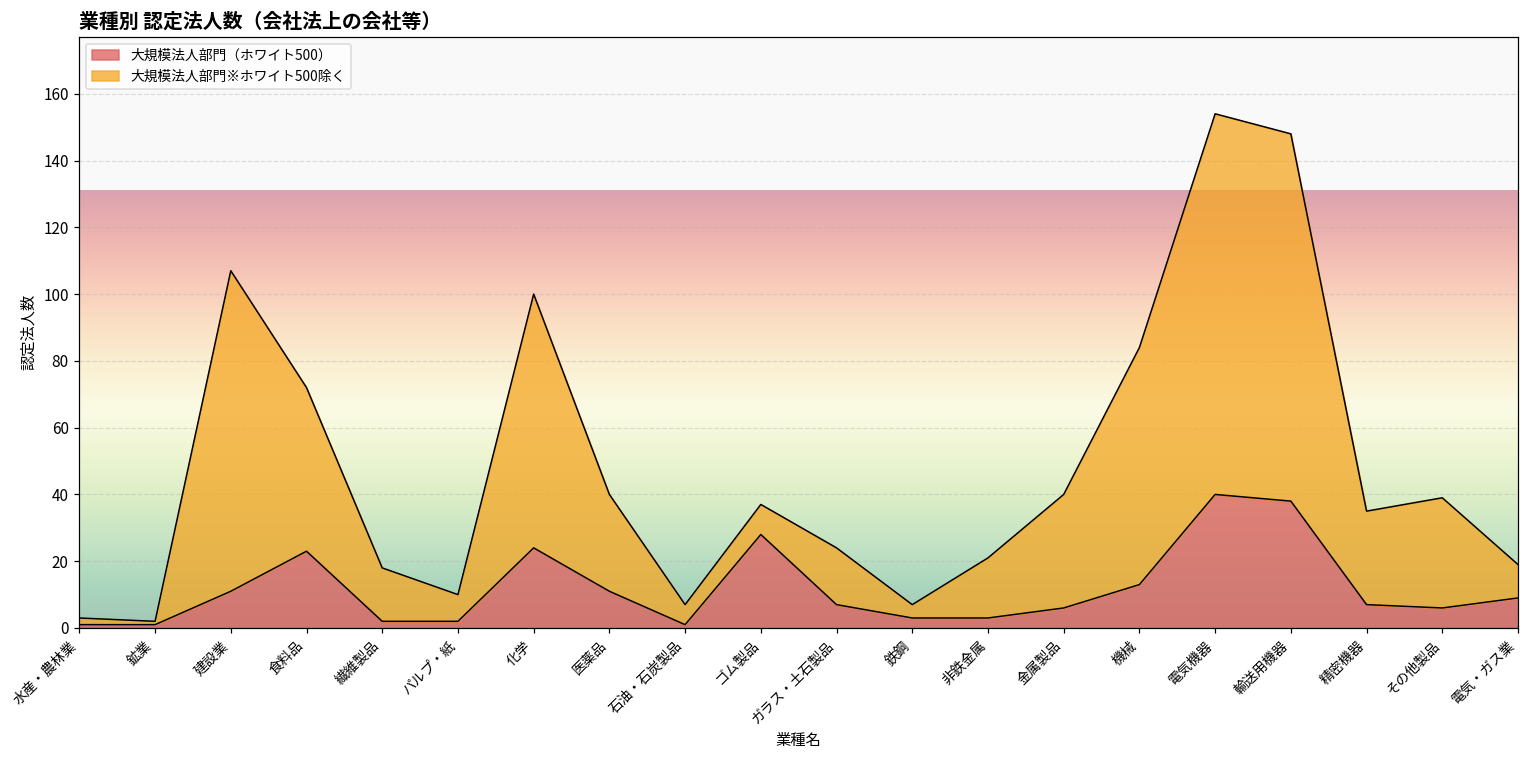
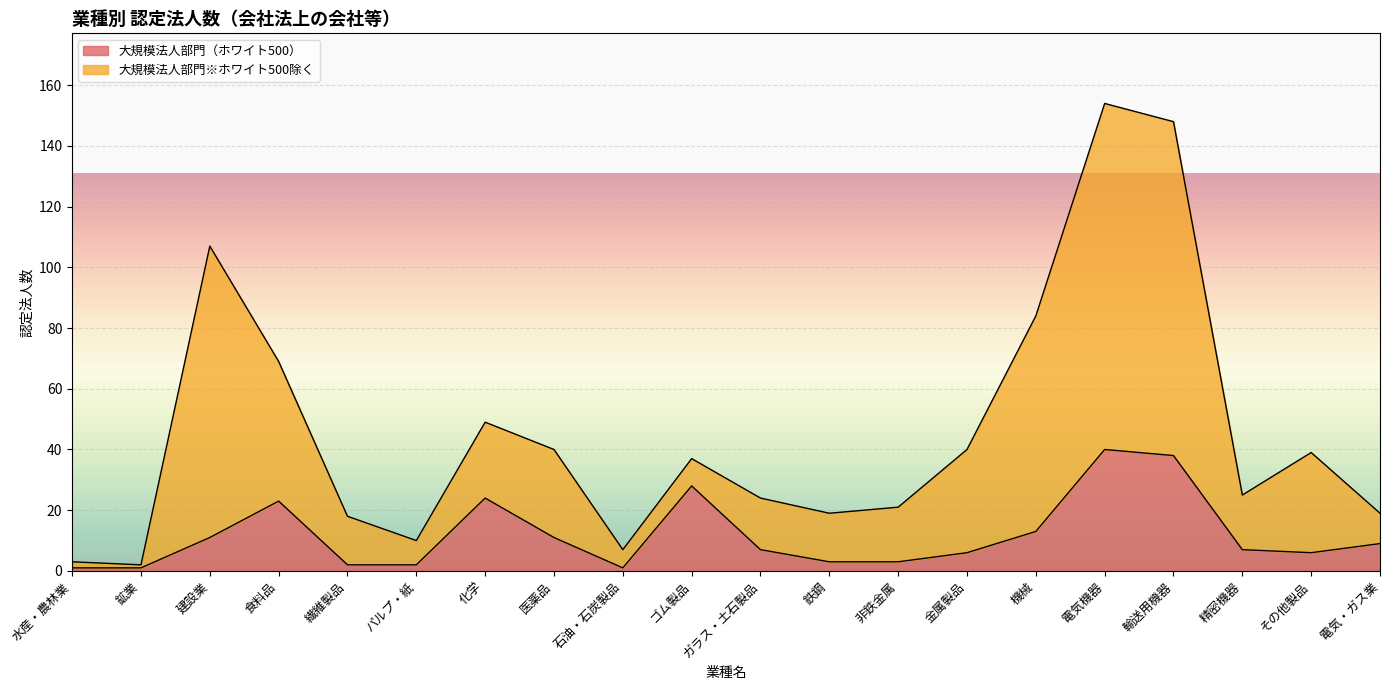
大規模法人部門※ホワイト500除く, 食料品: 49 -> 46
大規模法人部門※ホワイト500除く, 化学: 76 -> 25
大規模法人部門※ホワイト500除く, 鉄鋼: 4 -> 16
大規模法人部門※ホワイト500除く, 精密機器: 28 -> 18
